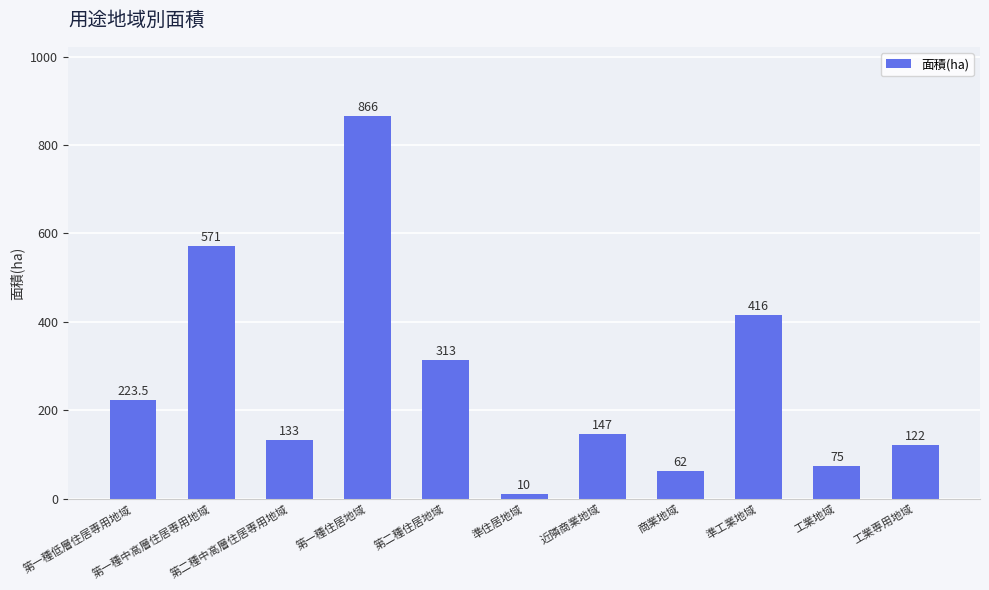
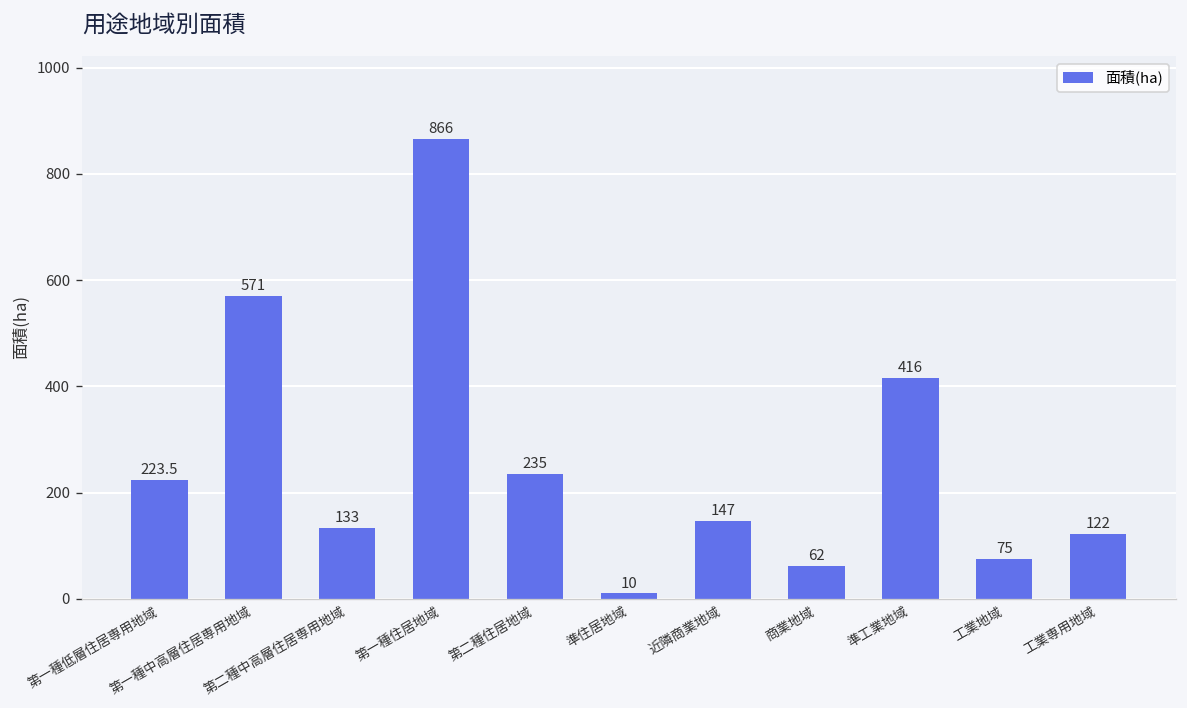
第二種住居地域: 313 -> 235
